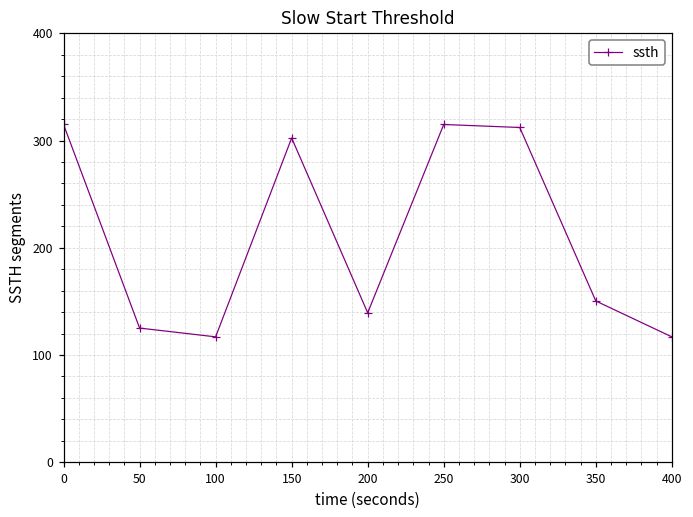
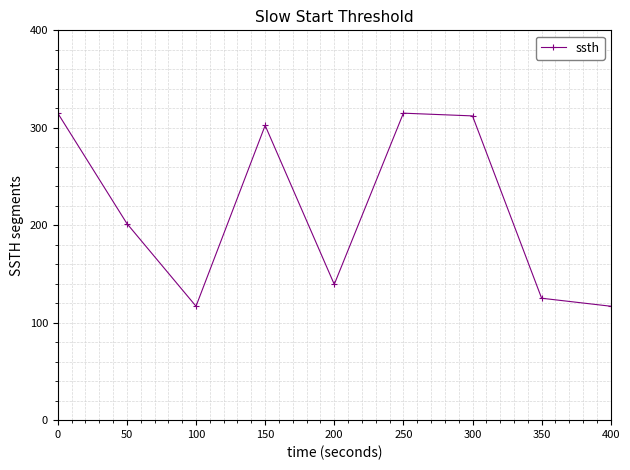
50: 130 -> 200
350: 150 -> 130
